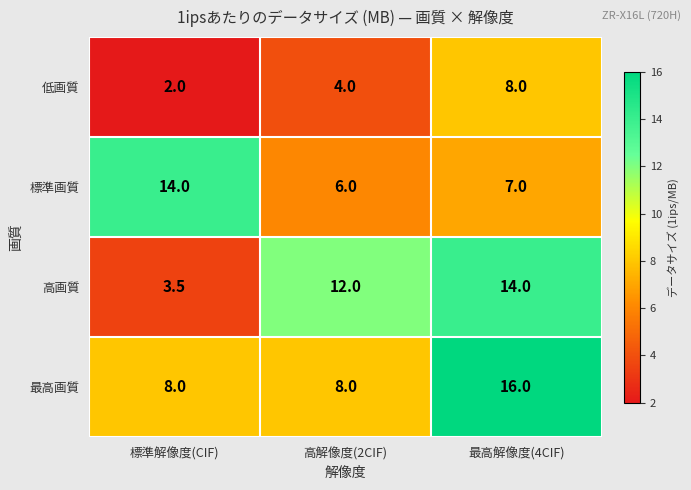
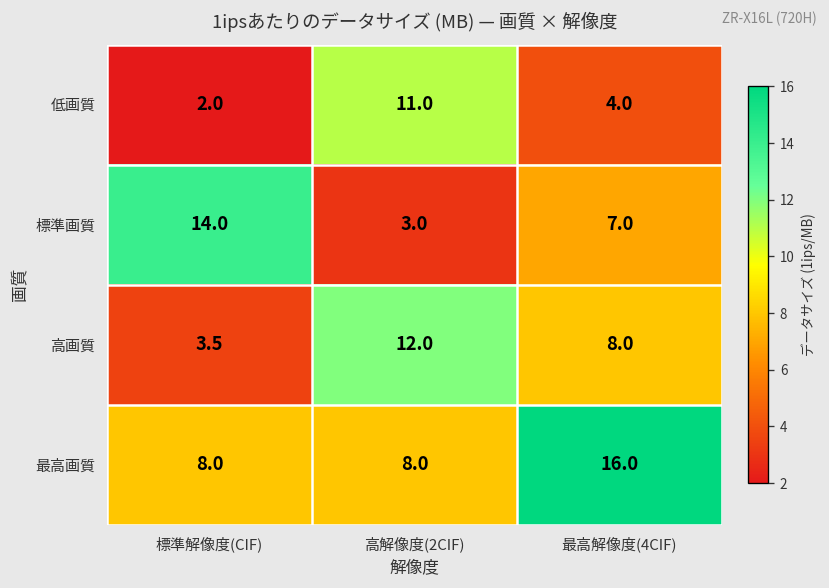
低画質, 高解像度(2CIF): 4.0 -> 11.0
低画質, 最高解像度(4CIF): 8.0 -> 4.0
標準画質, 高解像度(2CIF): 6.0 -> 3.0
高画質, 最高解像度(4CIF): 14.0 -> 8.0
